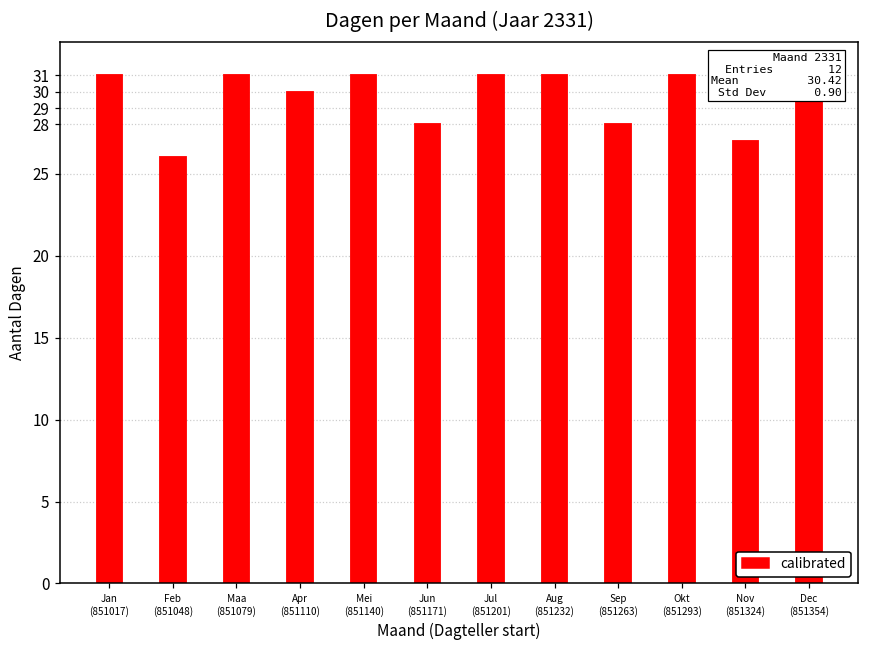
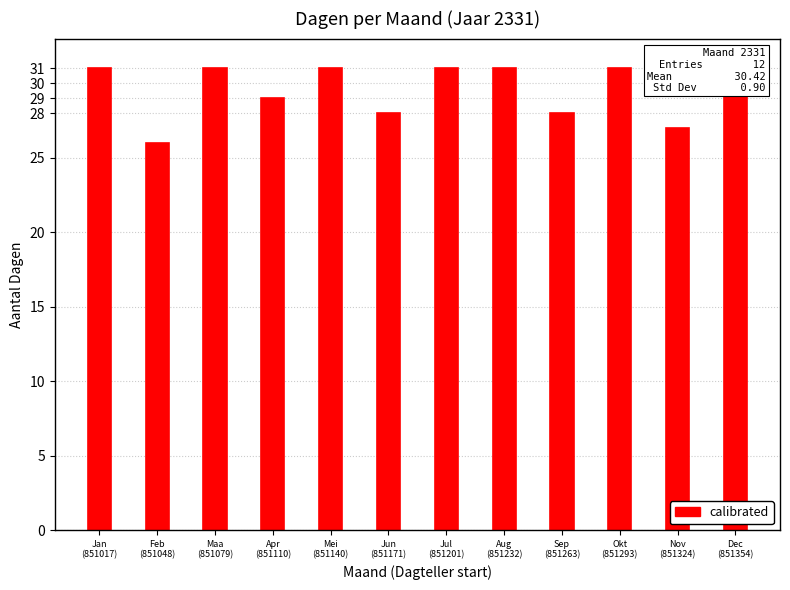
Apr (851110): 30 -> 29
